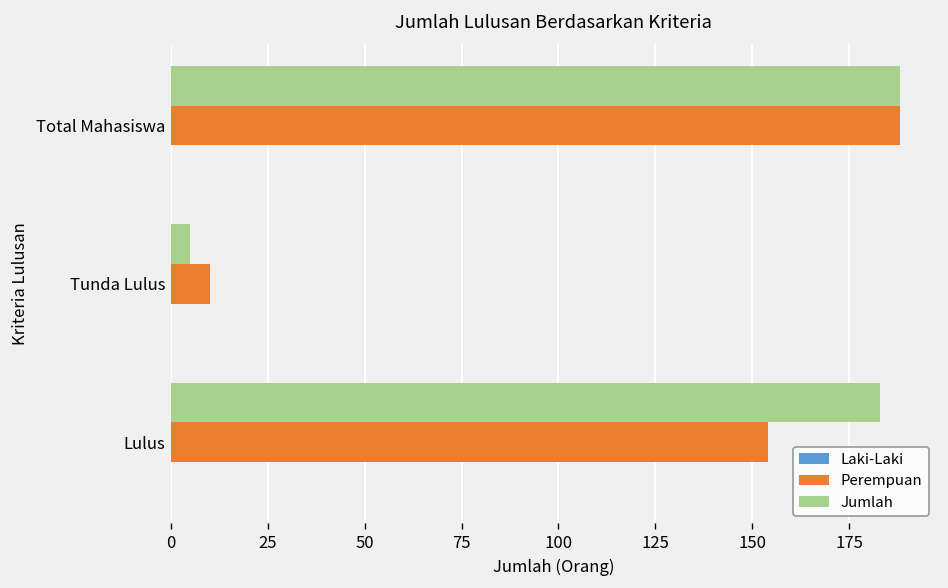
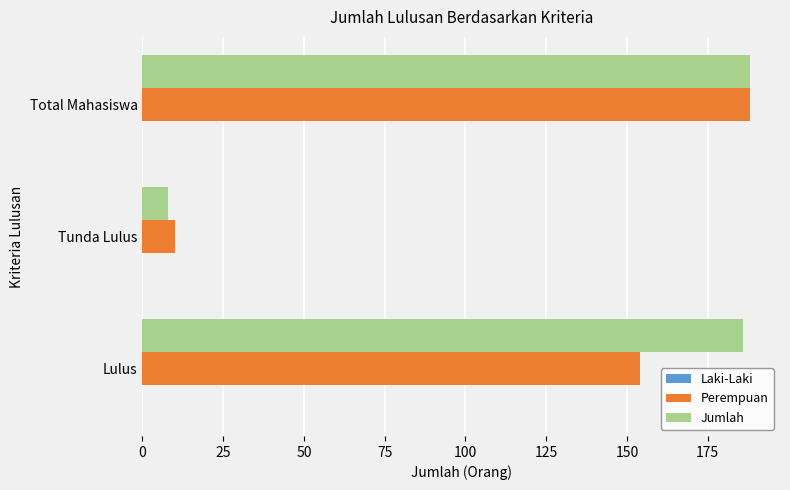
Jumlah, Tunda Lulus: 5 -> 8
Jumlah, Lulus: 183 -> 186
